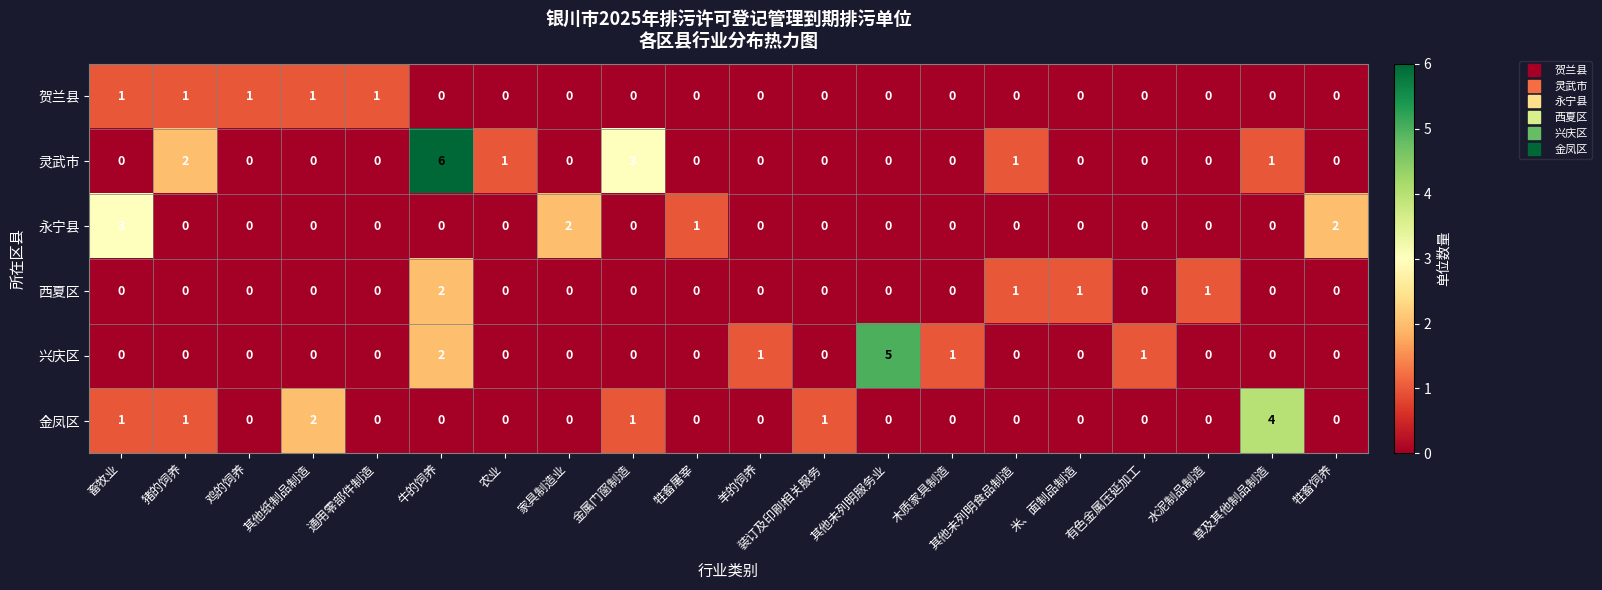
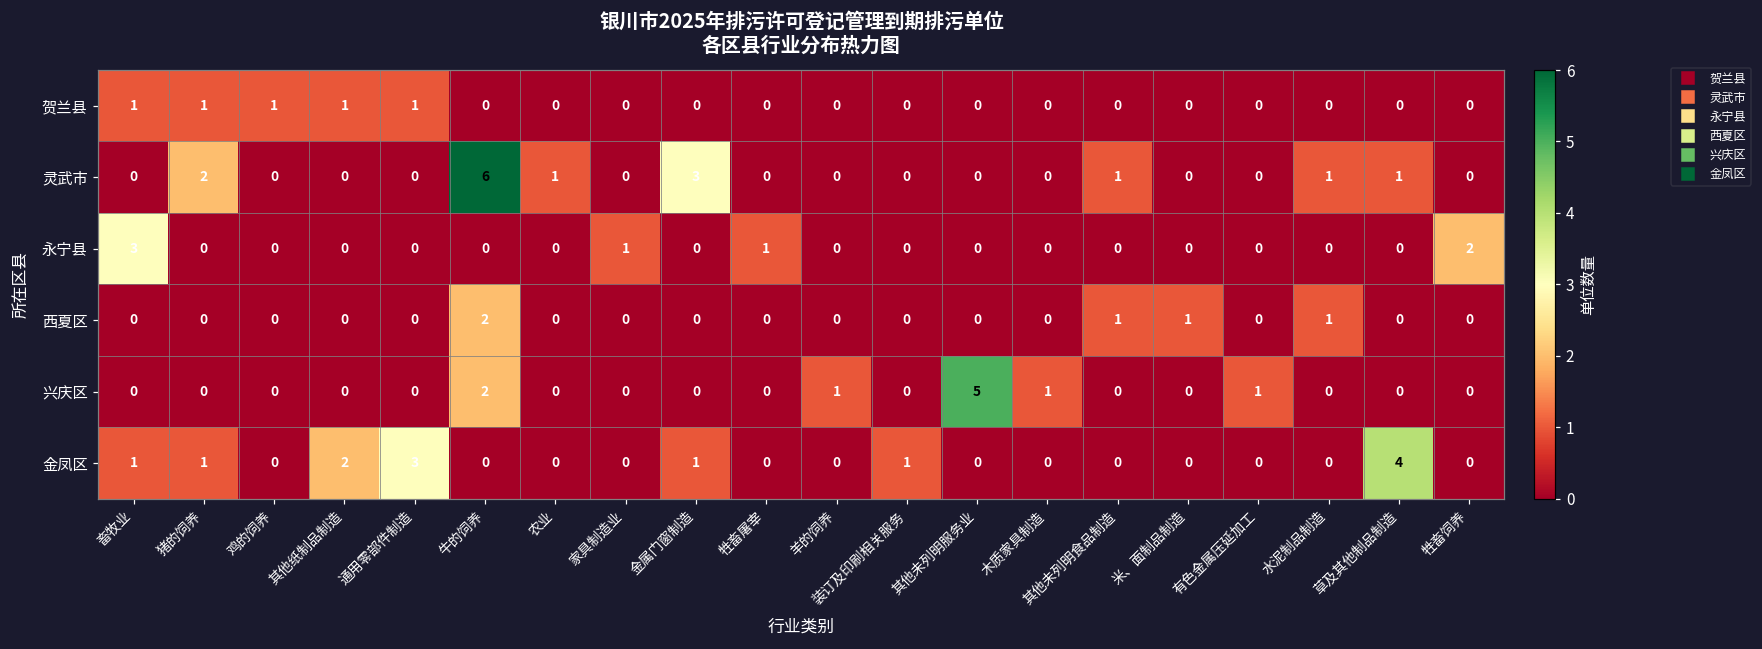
灵武市, 水泥制品制造: 0 -> 1
永宁县, 家具制造业: 2 -> 1
金凤区, 通用零部件制造: 0 -> 3
